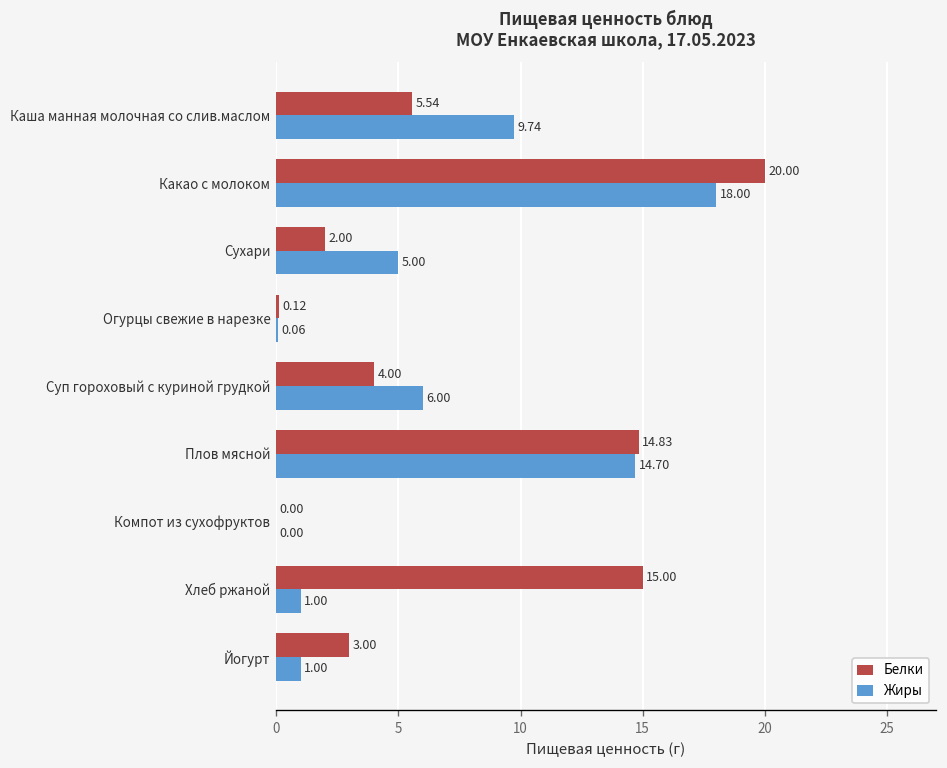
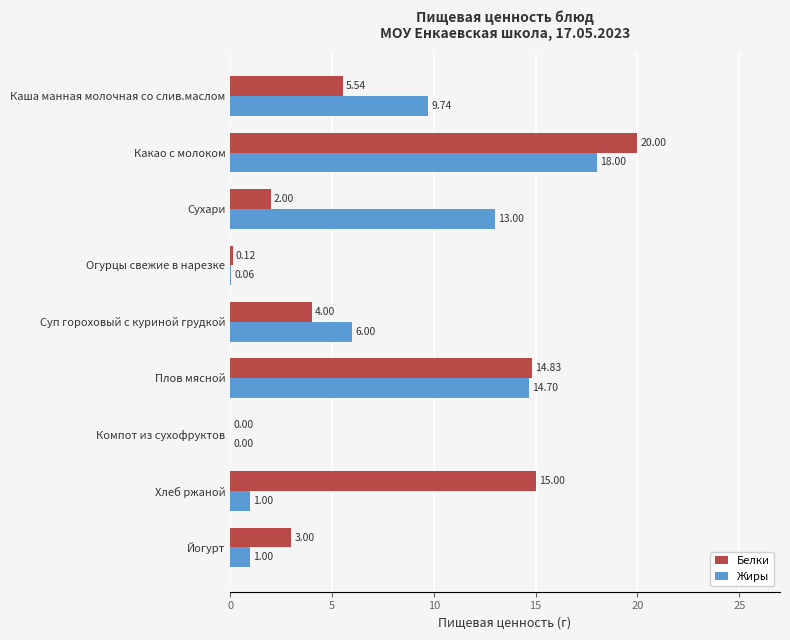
Жиры, Сухари: 5.00 -> 13.00
